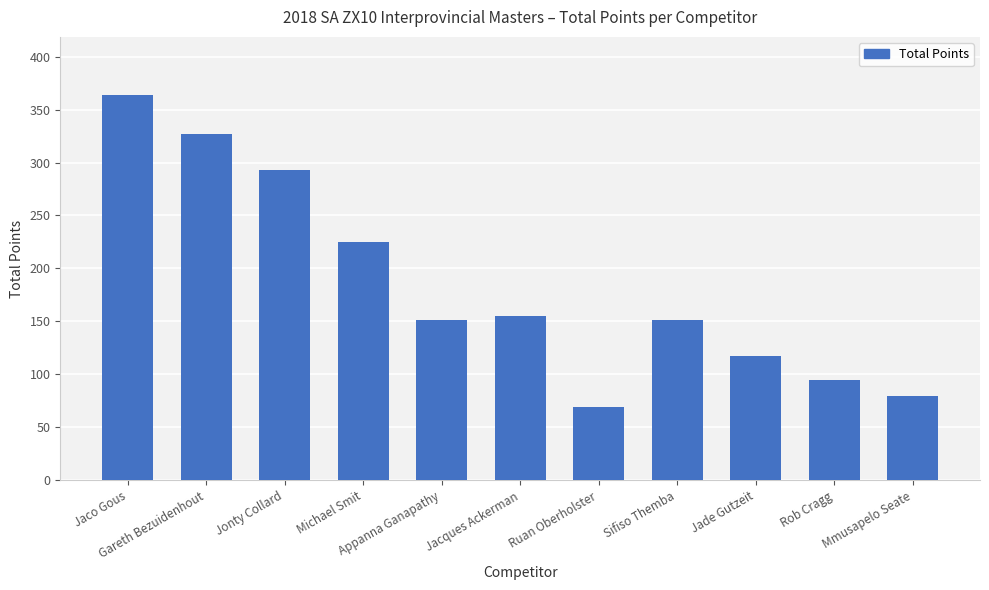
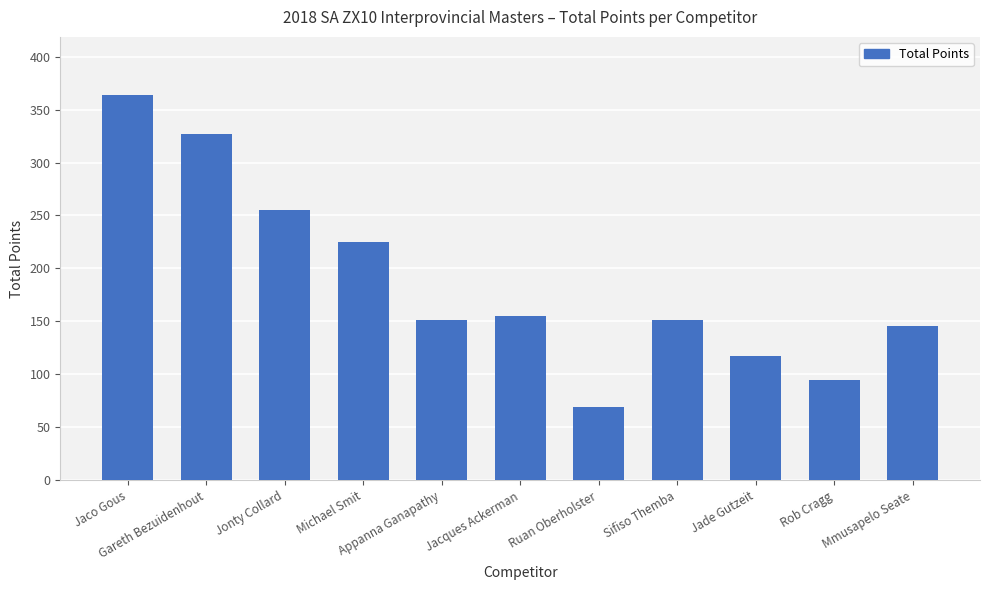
Jonty Collard: 293 -> 255
Mmusapelo Seate: 80 -> 146
